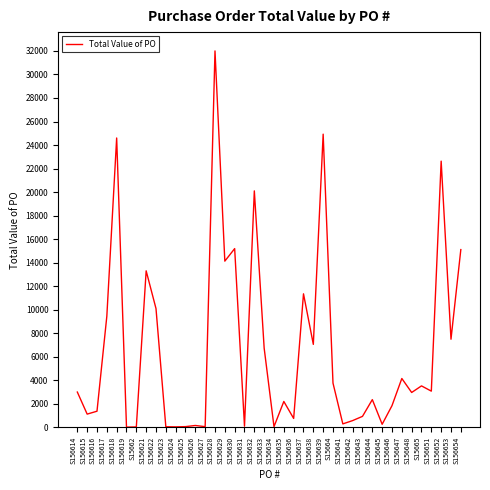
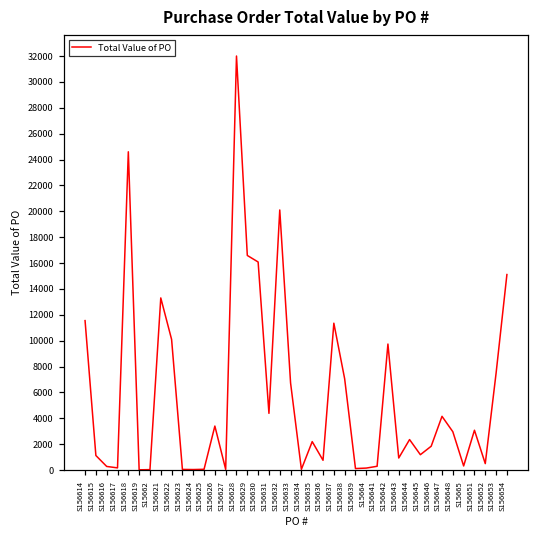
S156614: 3000 -> 11600
S156616: 1400 -> 300
S156617: 9400 -> 200
S156626: 200 -> 3400
S156629: 14100 -> 16600
S156630: 15200 -> 16100
S156631: 100 -> 4400
S156639: 24900 -> 100
S15664: 3800 -> 200
S156642: 600 -> 9700
S156645: 300 -> 1200
S15665: 3500 -> 300
S156652: 22600 -> 500
